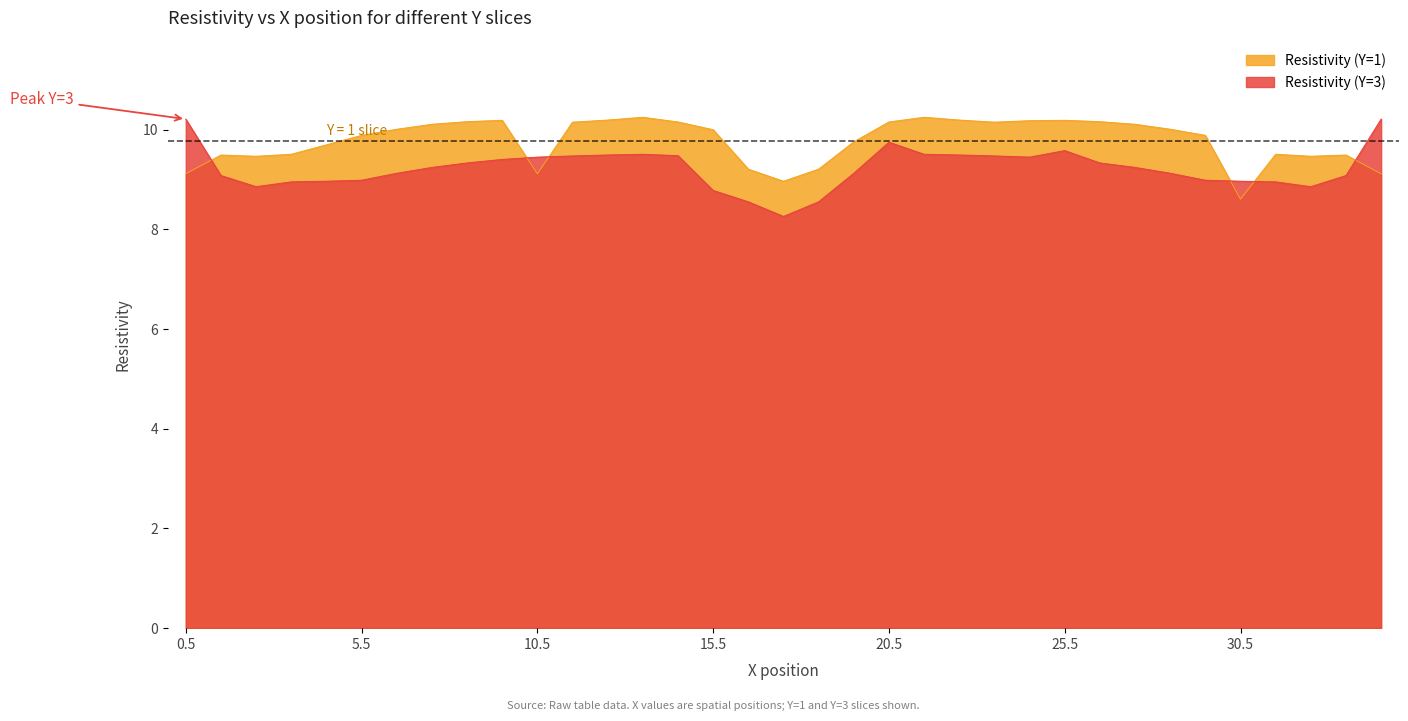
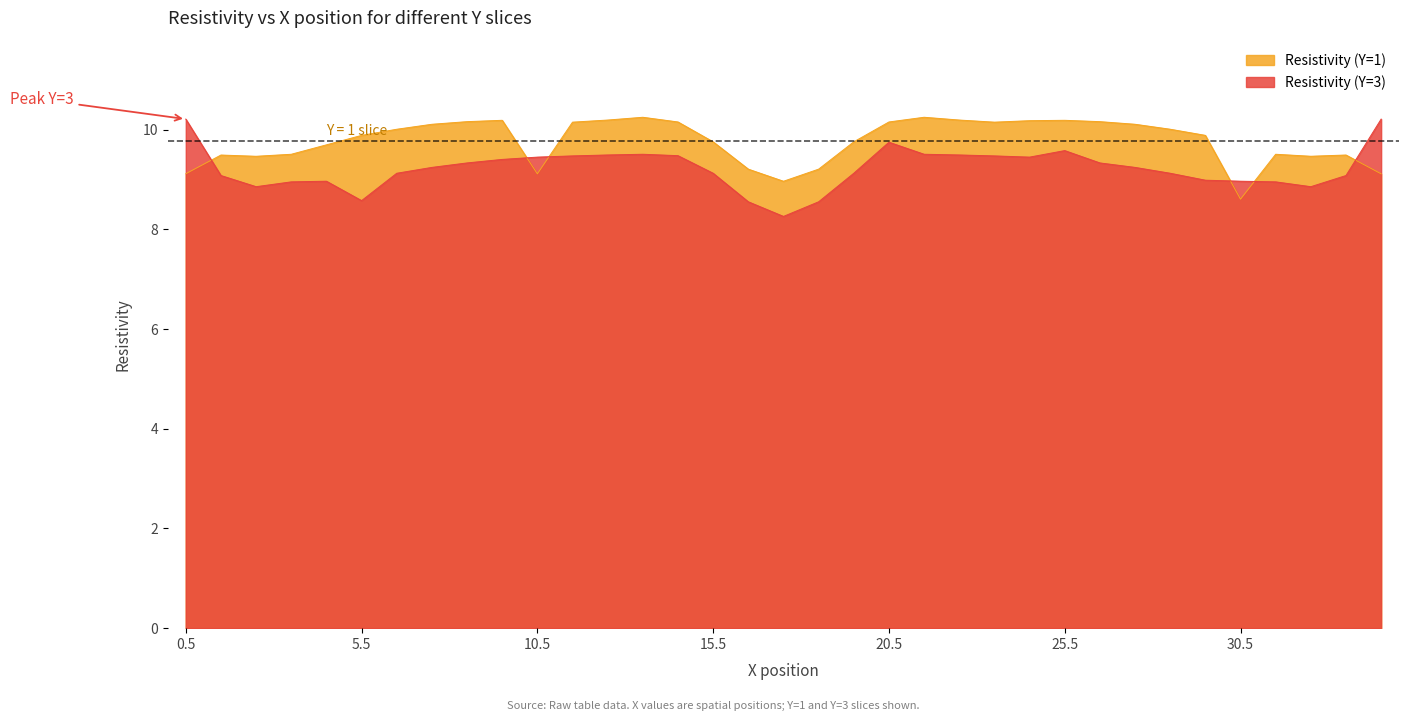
Resistivity (Y=3), 5.5: 9.0 -> 8.6
Resistivity (Y=1), 15.5: 10.0 -> 9.8
Resistivity (Y=3), 15.5: 8.8 -> 9.1
